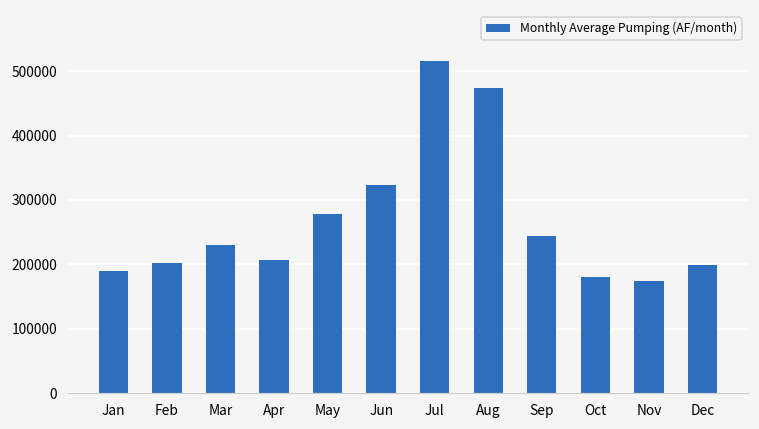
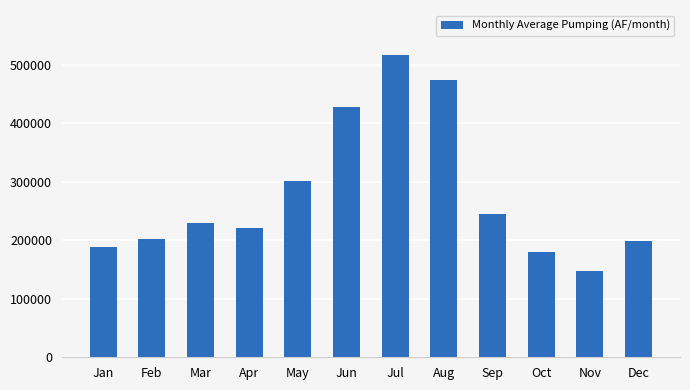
Apr: 210000 -> 220000
May: 280000 -> 300000
Jun: 320000 -> 430000
Nov: 170000 -> 150000
